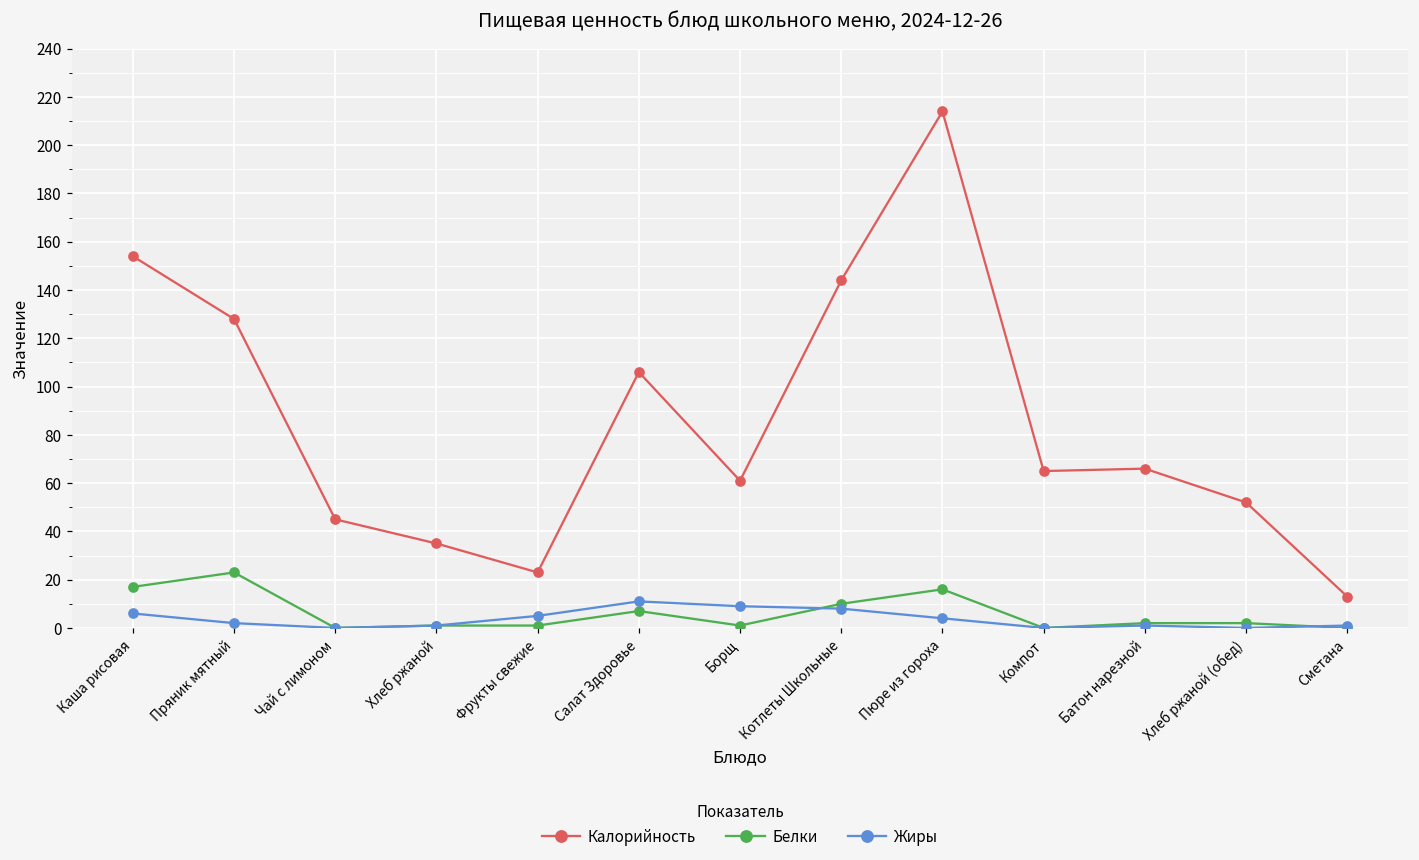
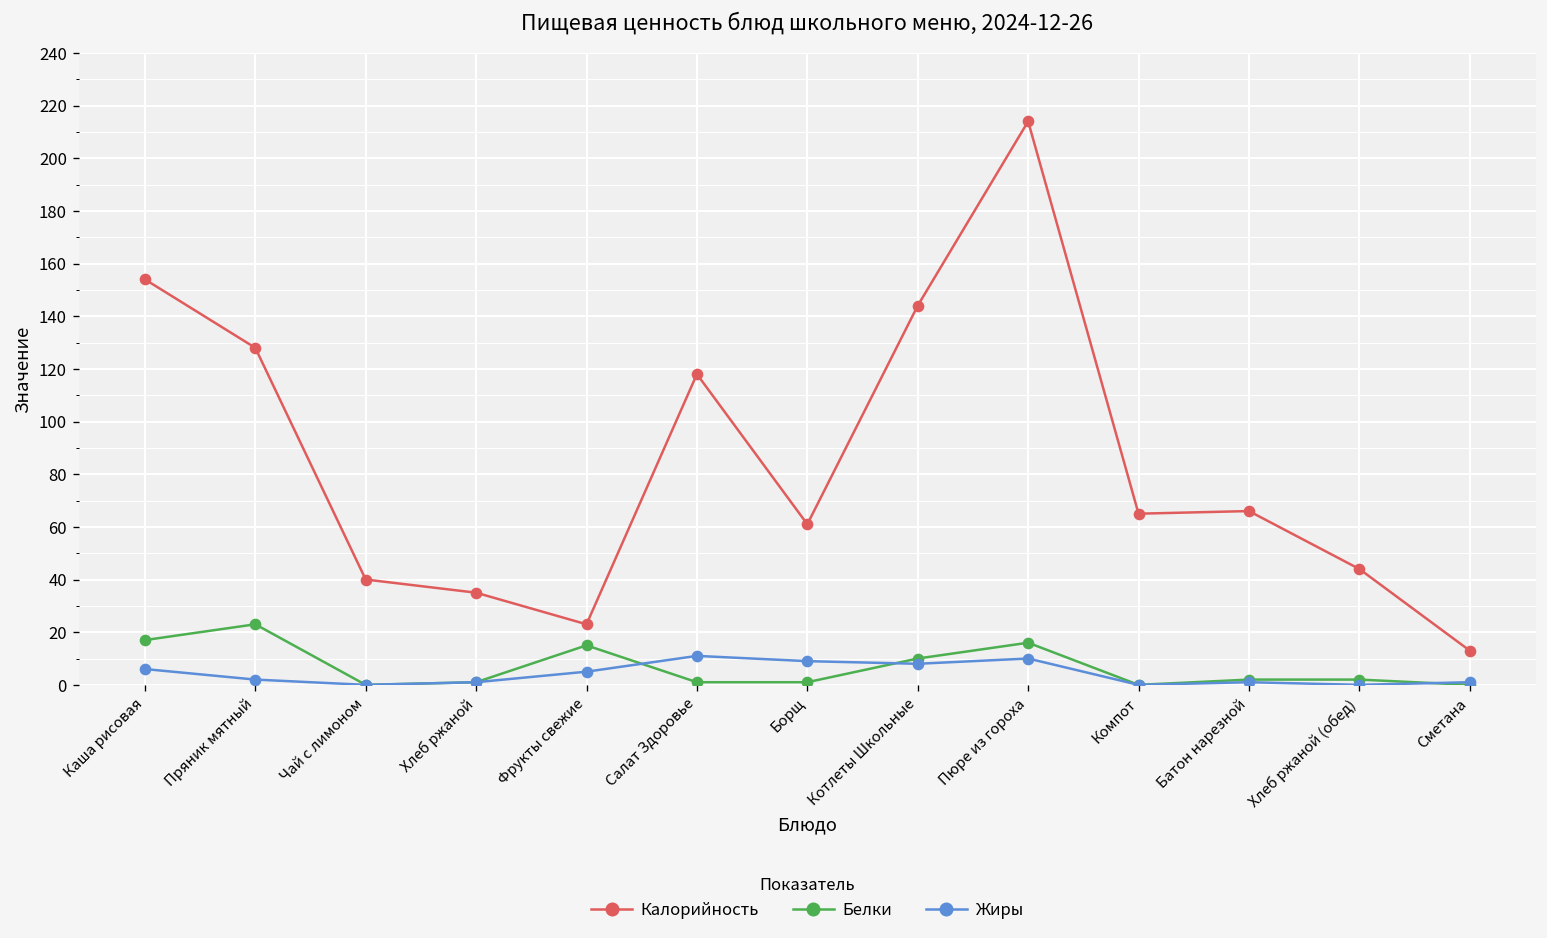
Калорийность, Чай с лимоном: 45 -> 40
Белки, Фрукты свежие: 1 -> 15
Калорийность, Салат Здоровье: 106 -> 118
Белки, Салат Здоровье: 7 -> 1
Жиры, Пюре из гороха: 4 -> 10
Калорийность, Хлеб ржаной (обед): 52 -> 44
